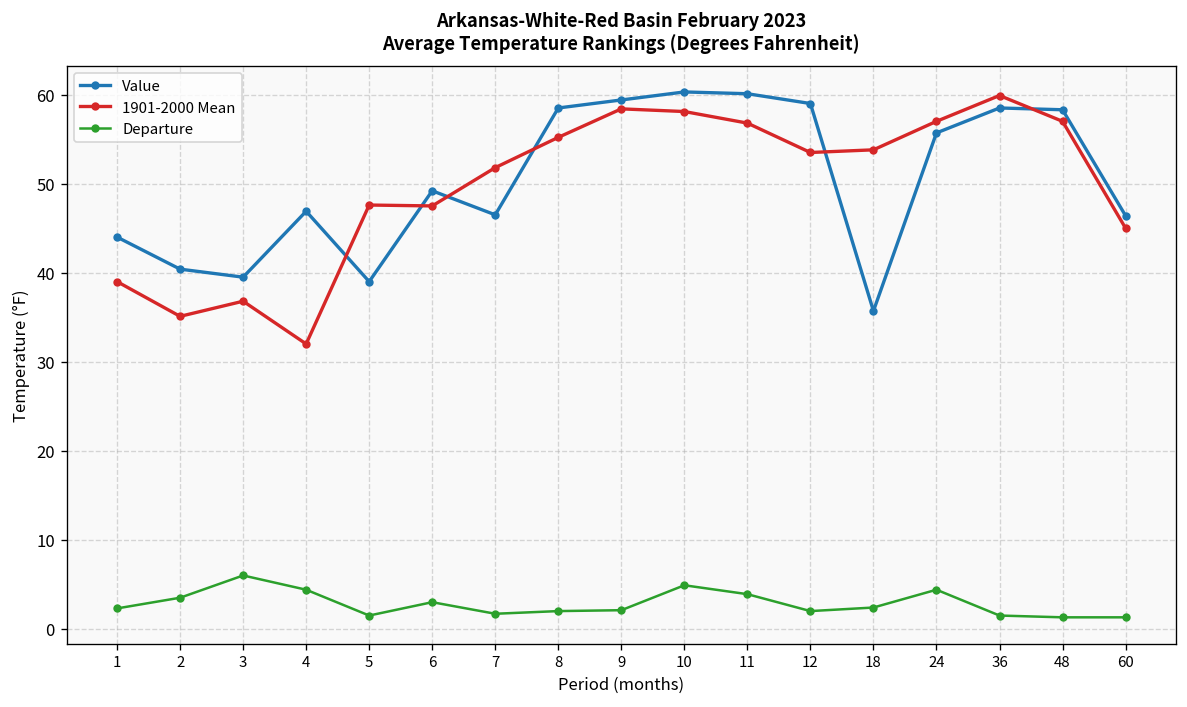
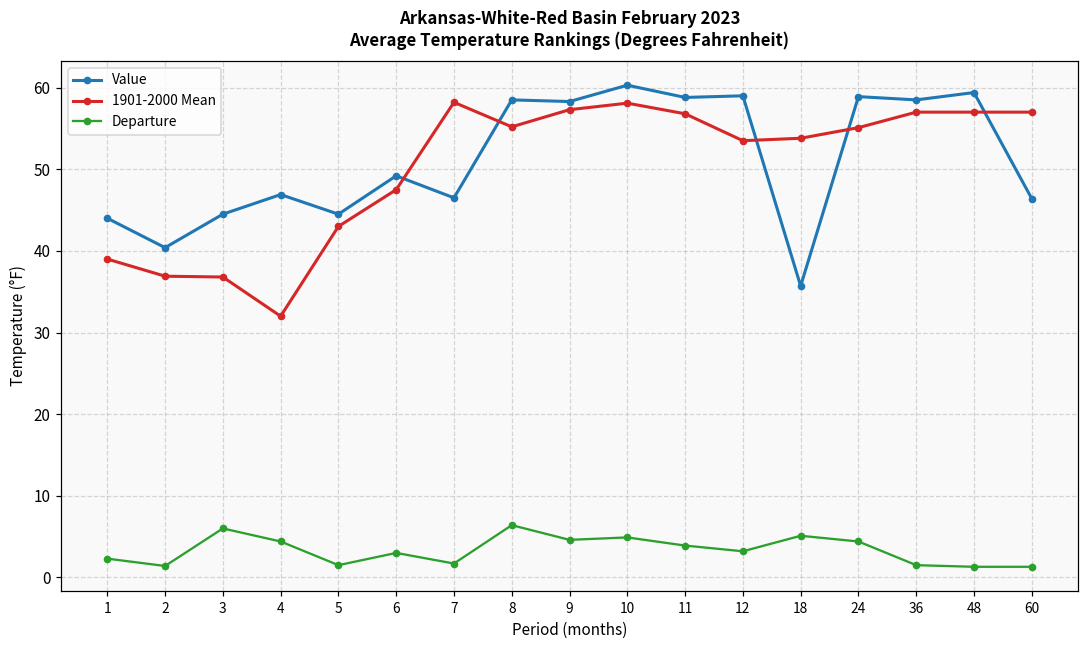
1901-2000 Mean, 2: 35 -> 37
Departure, 2: 4 -> 1
Value, 3: 40 -> 45
Value, 5: 39 -> 45
1901-2000 Mean, 5: 48 -> 43
1901-2000 Mean, 7: 52 -> 58
Departure, 8: 2 -> 6
Value, 9: 59 -> 58
1901-2000 Mean, 9: 58 -> 57
Departure, 9: 2 -> 5
Value, 11: 60 -> 59
Departure, 12: 2 -> 3
Departure, 18: 2 -> 5
Value, 24: 56 -> 59
1901-2000 Mean, 24: 57 -> 55
1901-2000 Mean, 36: 60 -> 57
Value, 48: 58 -> 59
1901-2000 Mean, 60: 45 -> 57
